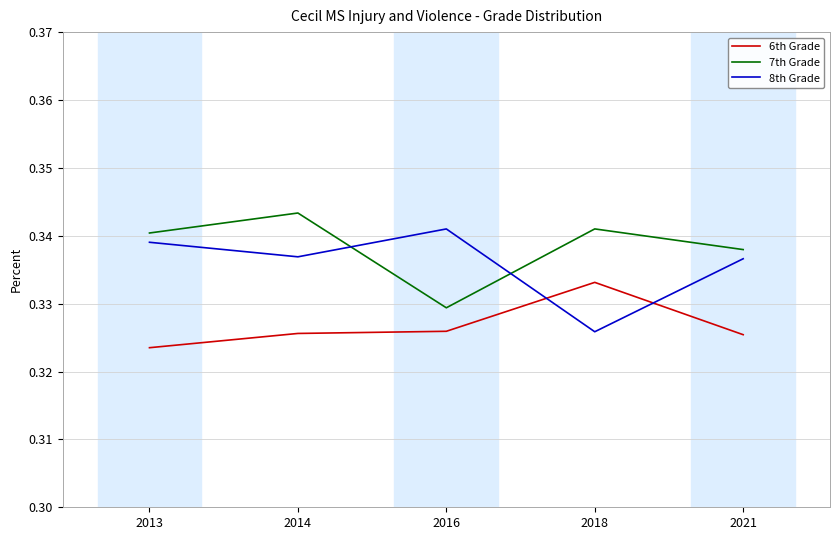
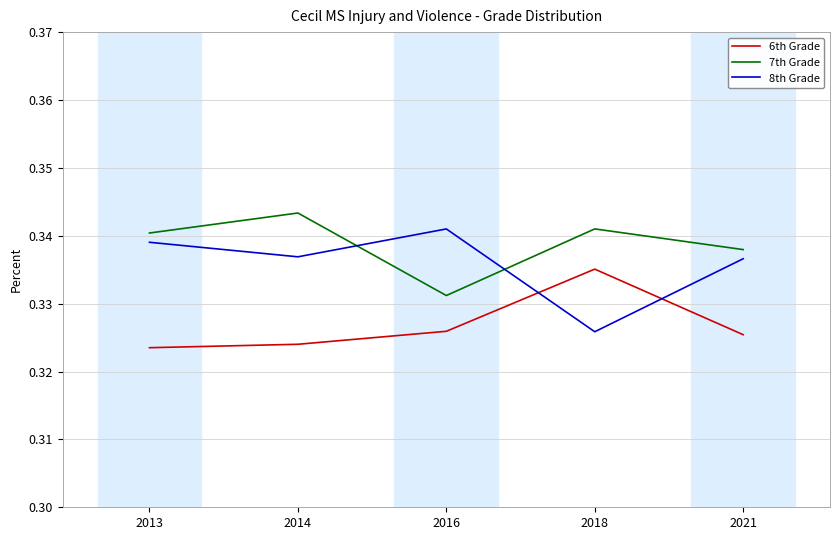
6th Grade, 2014: 0.326 -> 0.324
7th Grade, 2016: 0.329 -> 0.331
6th Grade, 2018: 0.333 -> 0.335
